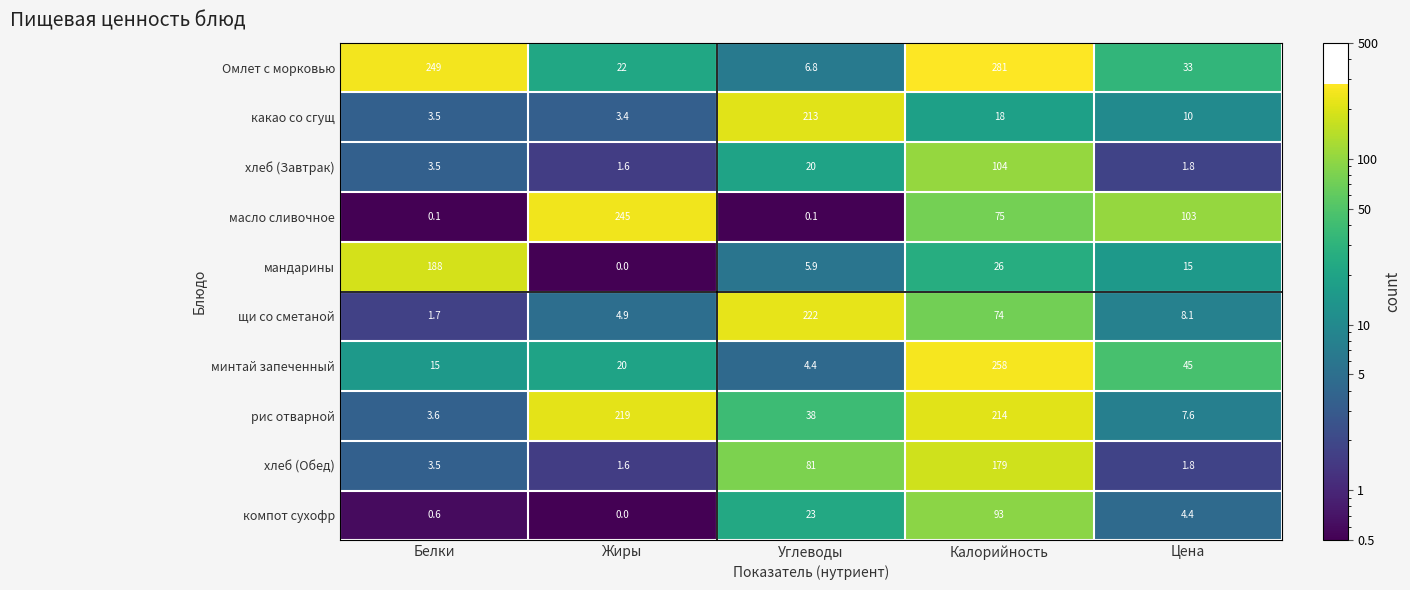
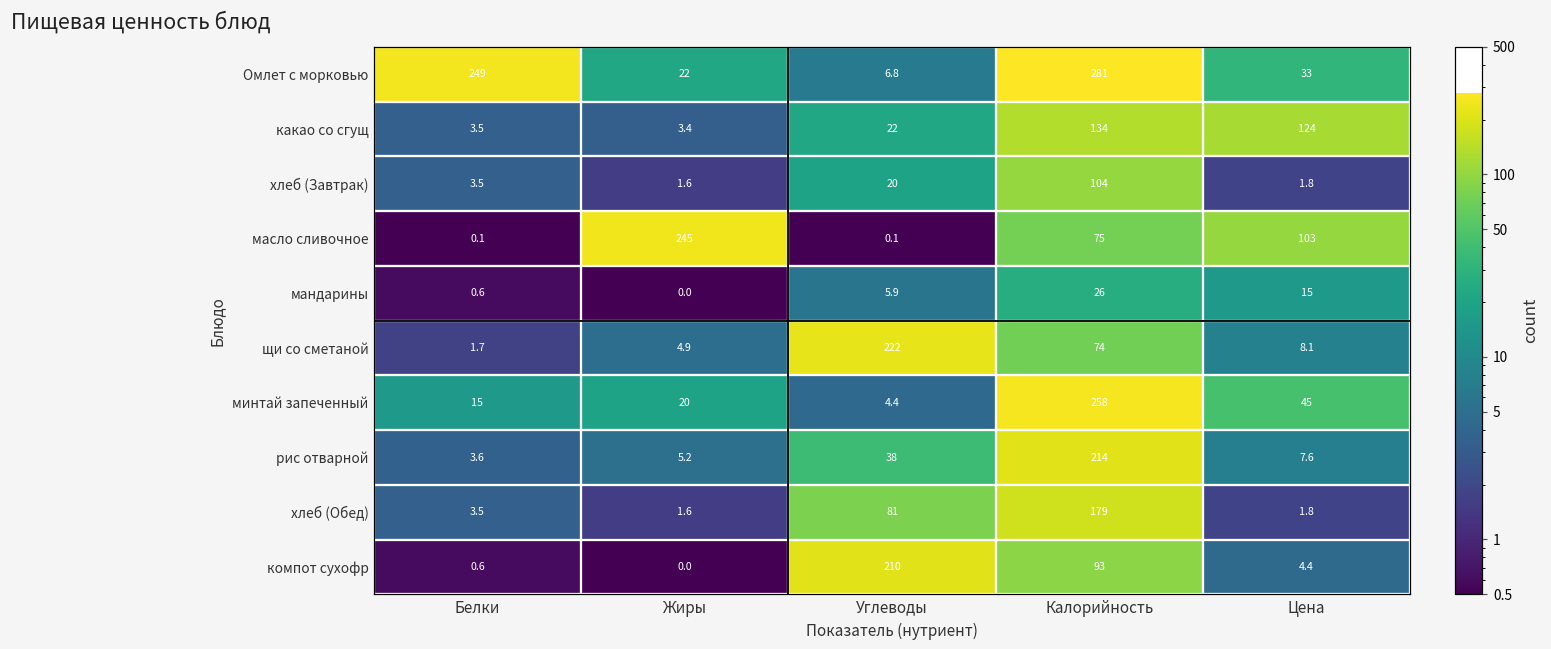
какао со сгущ, Углеводы: 213 -> 22
какао со сгущ, Калорийность: 18 -> 134
какао со сгущ, Цена: 10 -> 124
мандарины, Белки: 188 -> 0.6
рис отварной, Жиры: 219 -> 5.2
компот сухофр, Углеводы: 23 -> 210
